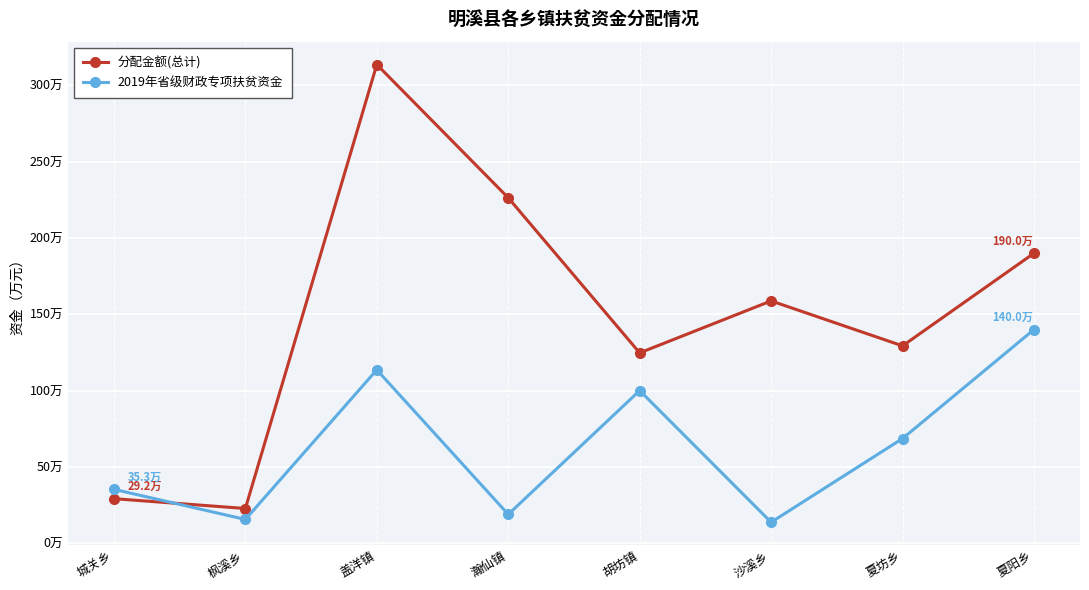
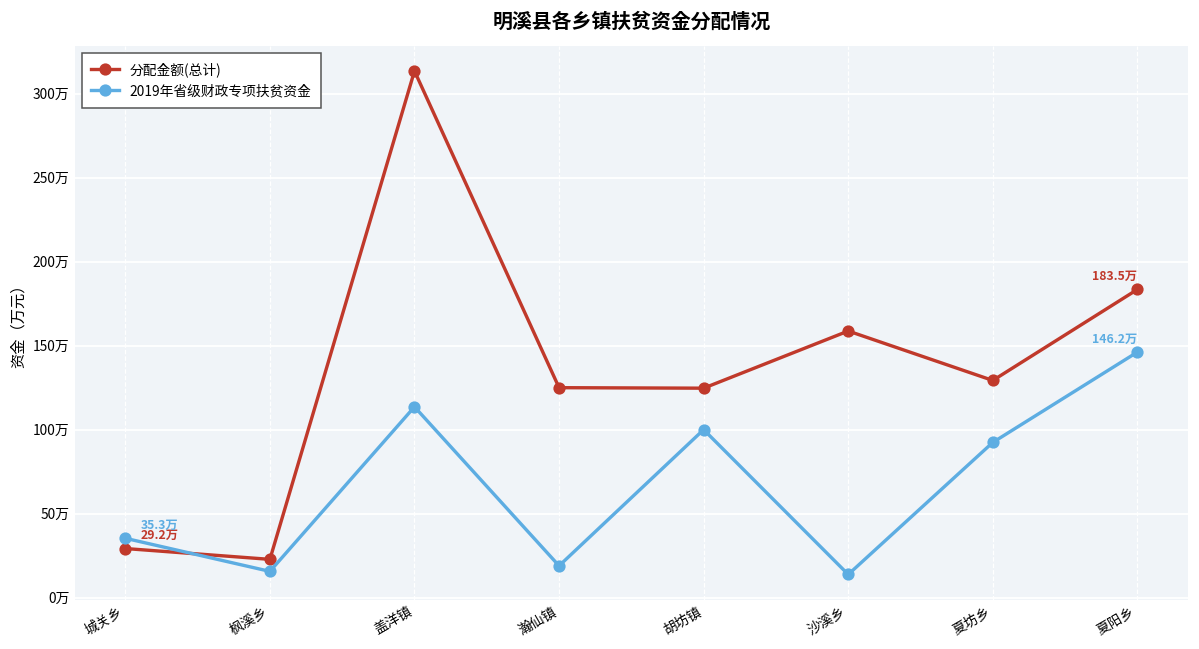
分配金额(总计), 瀚仙镇: 226万 -> 125万
2019年省级财政专项扶贫资金, 夏坊乡: 69万 -> 92万
分配金额(总计), 夏阳乡: 190.0万 -> 183.5万
2019年省级财政专项扶贫资金, 夏阳乡: 140.0万 -> 146.2万
